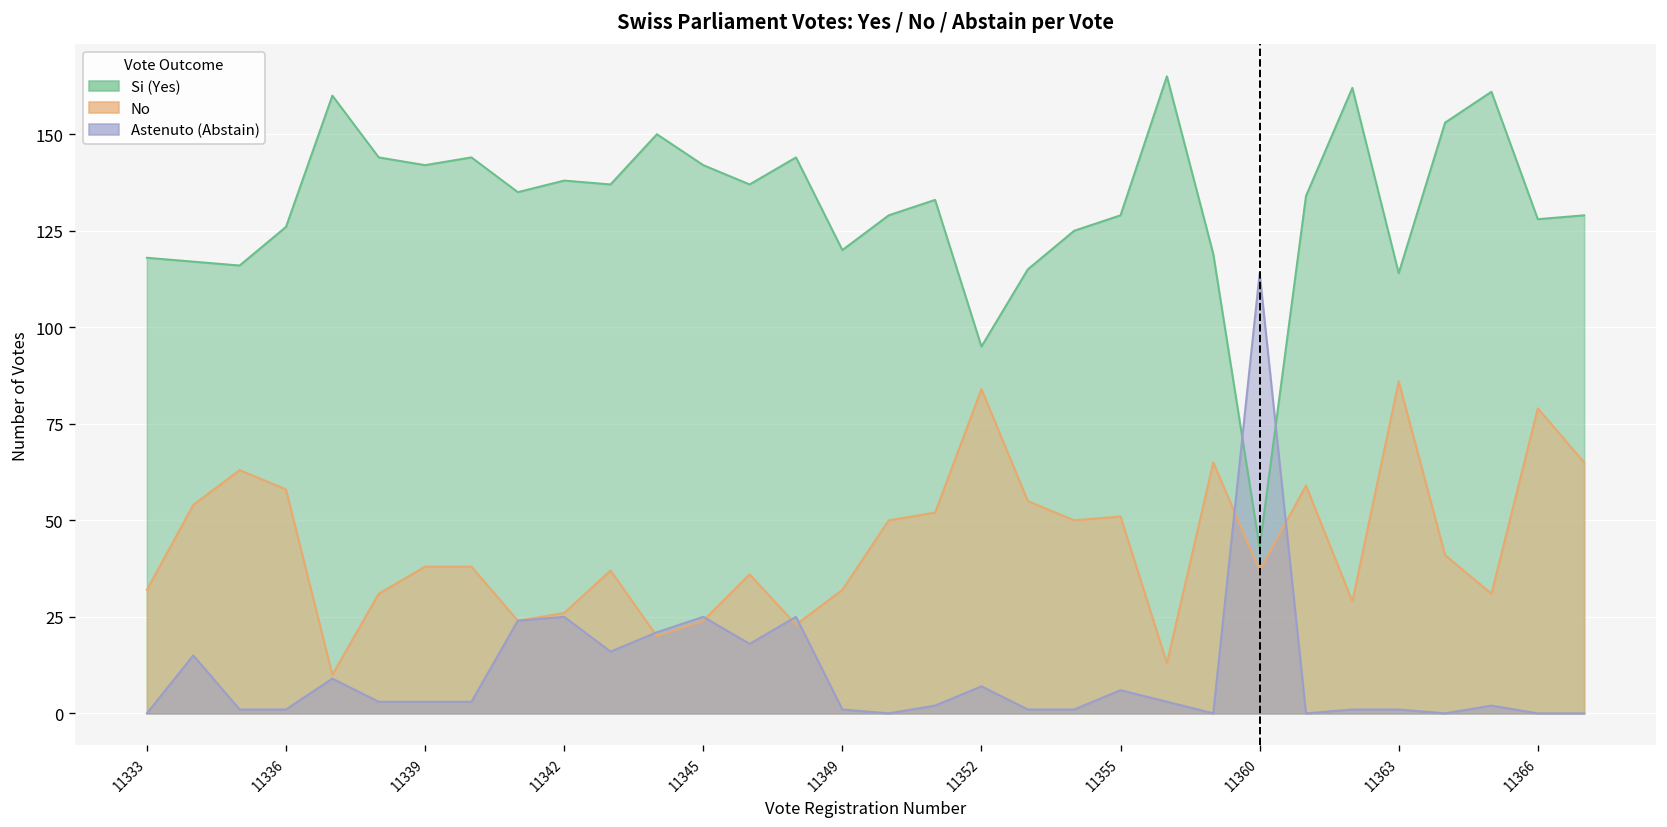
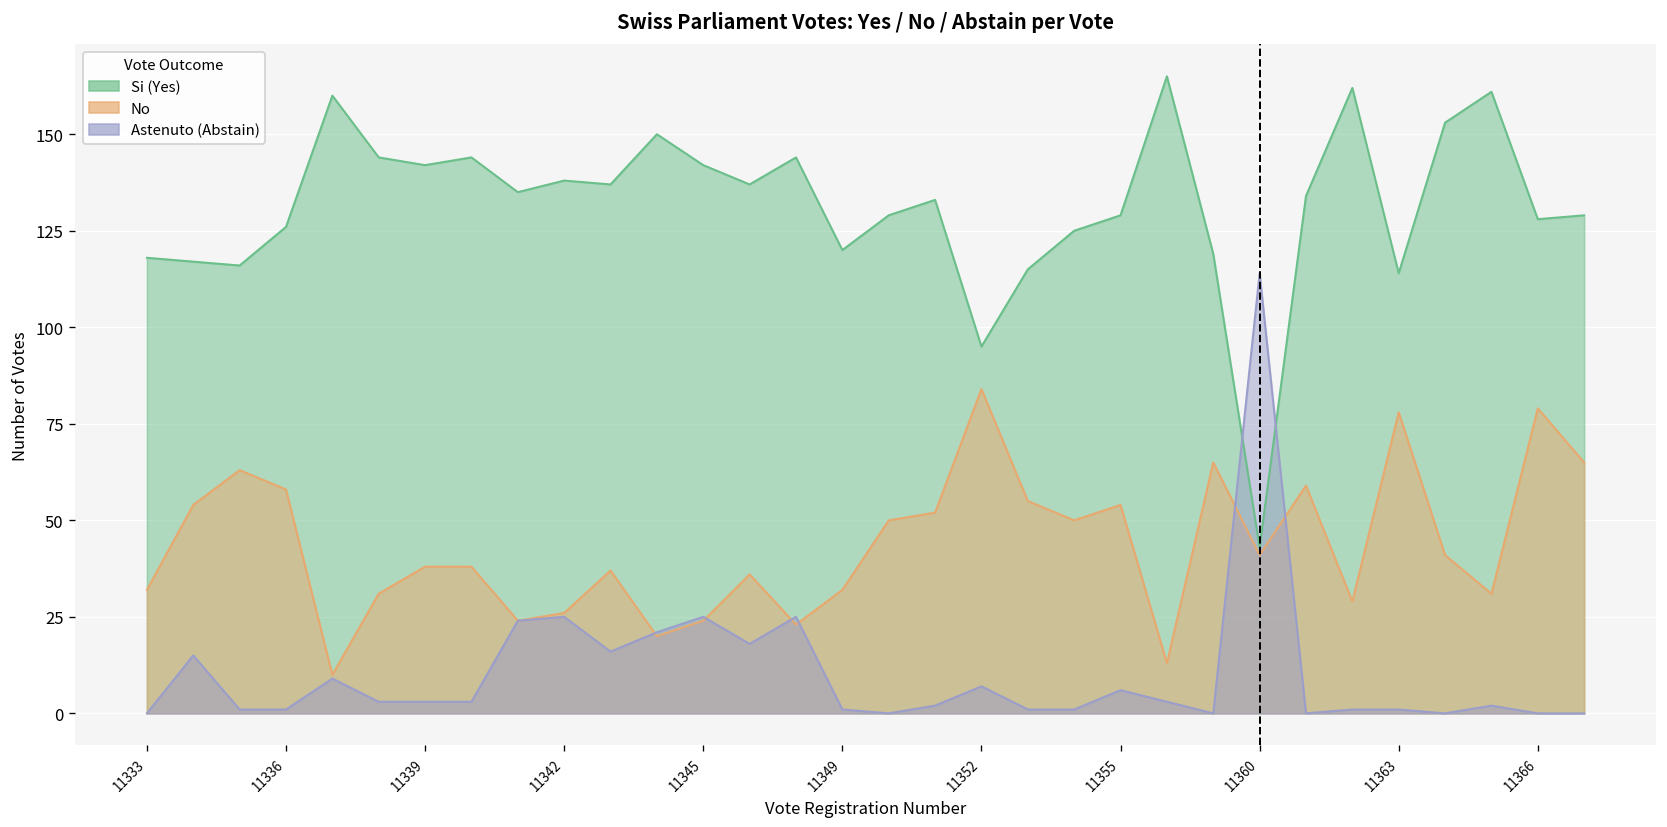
No, 11355: 51 -> 54
No, 11360: 37 -> 41
No, 11363: 86 -> 78
